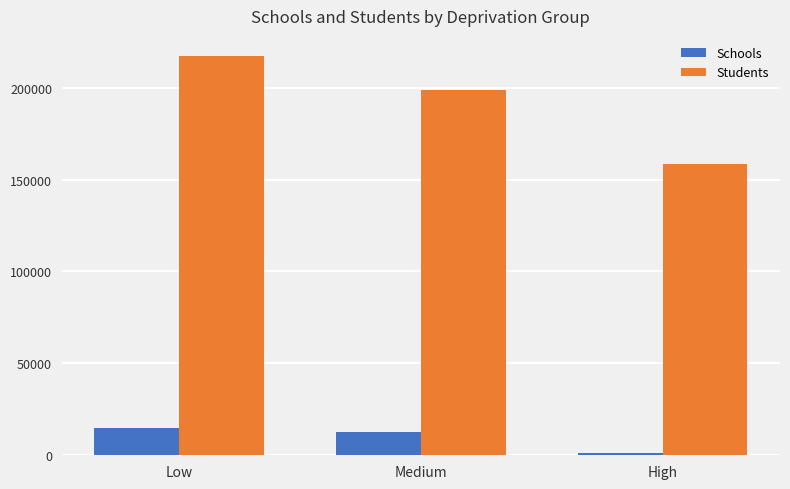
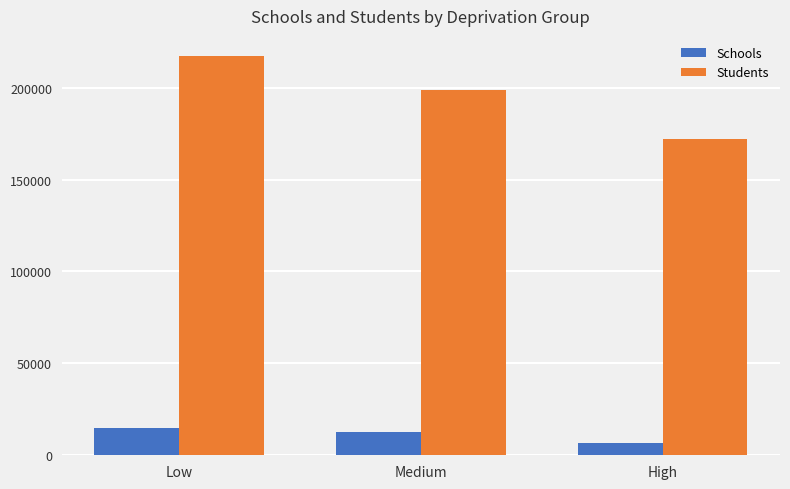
Schools, High: 1000 -> 7000
Students, High: 158000 -> 172000
